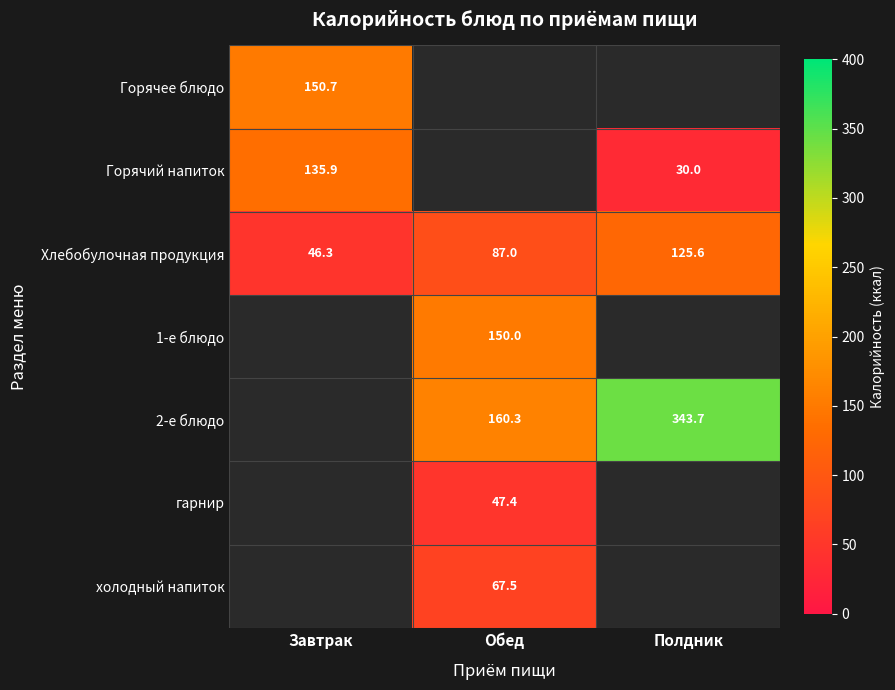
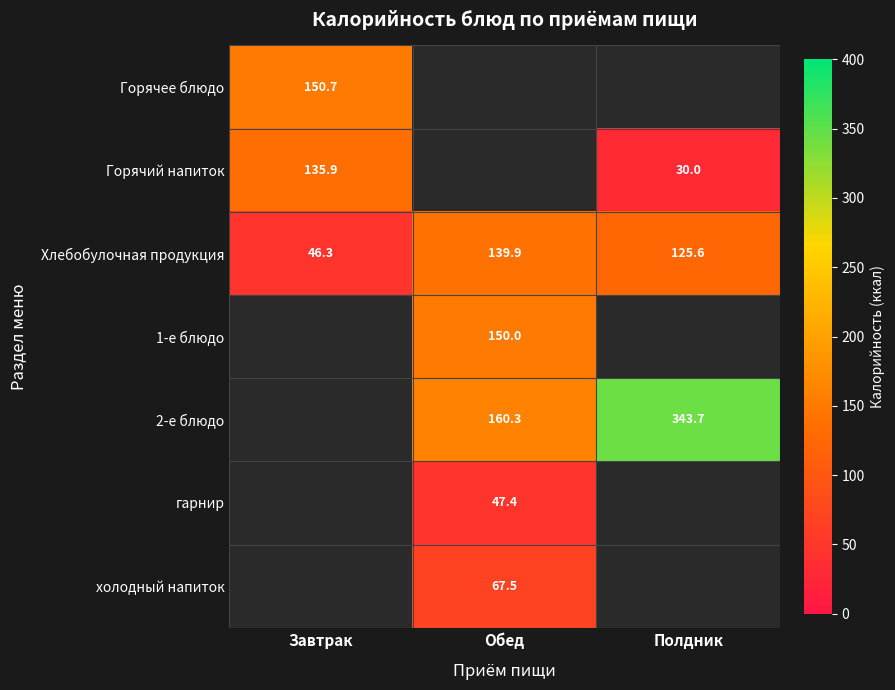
Хлебобулочная продукция, Обед: 87.0 -> 139.9
